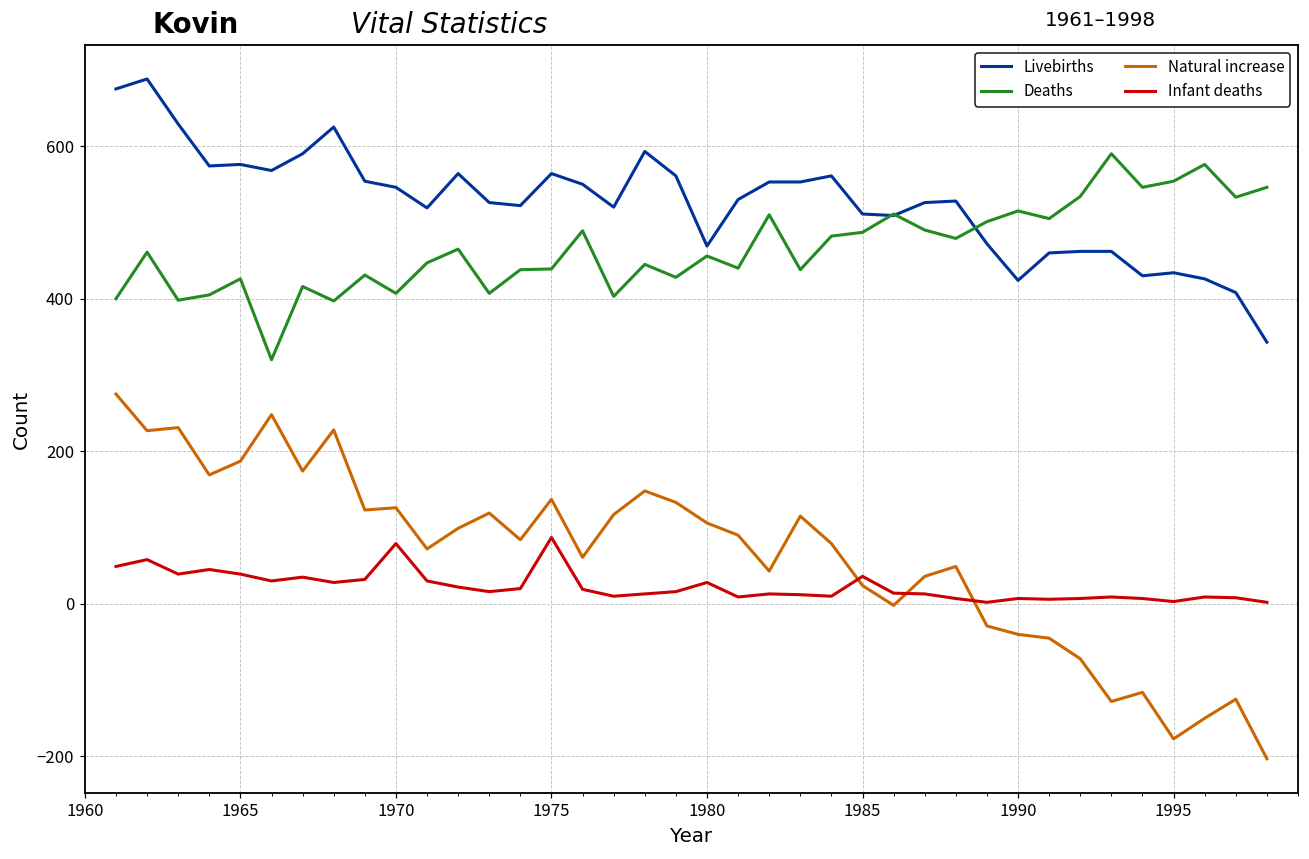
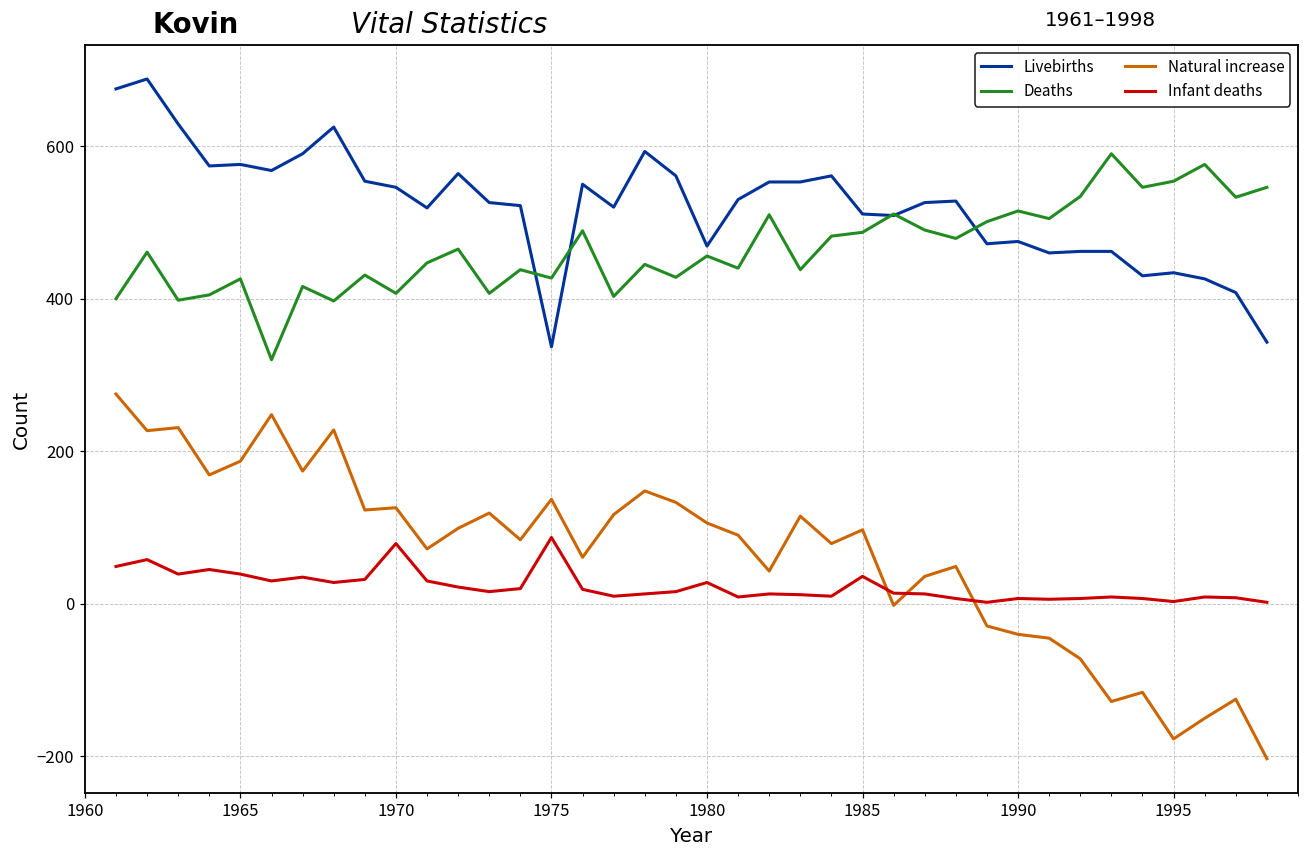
Livebirths, 1975: 560 -> 340
Deaths, 1975: 440 -> 430
Natural increase, 1985: 20 -> 100
Livebirths, 1990: 420 -> 480
